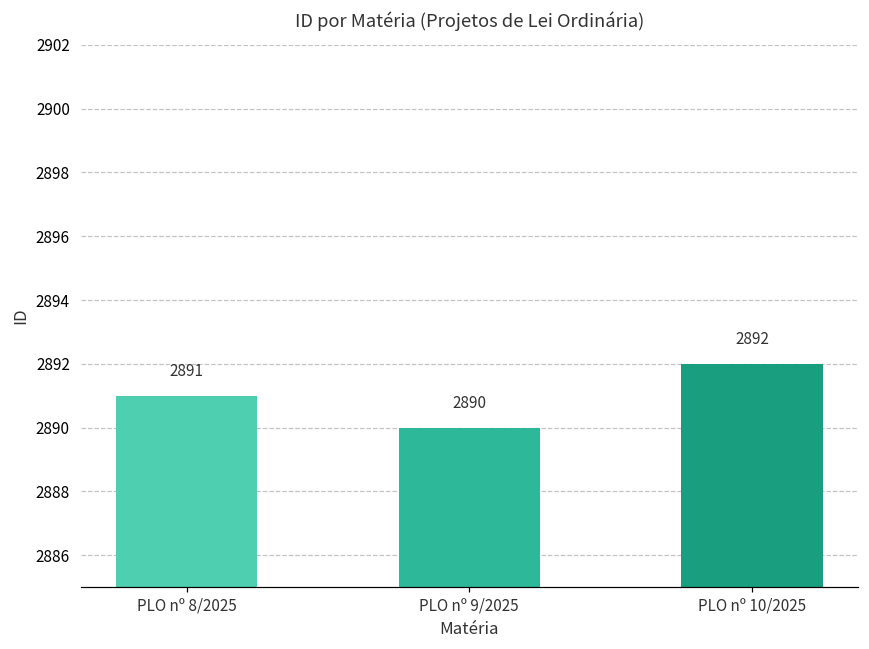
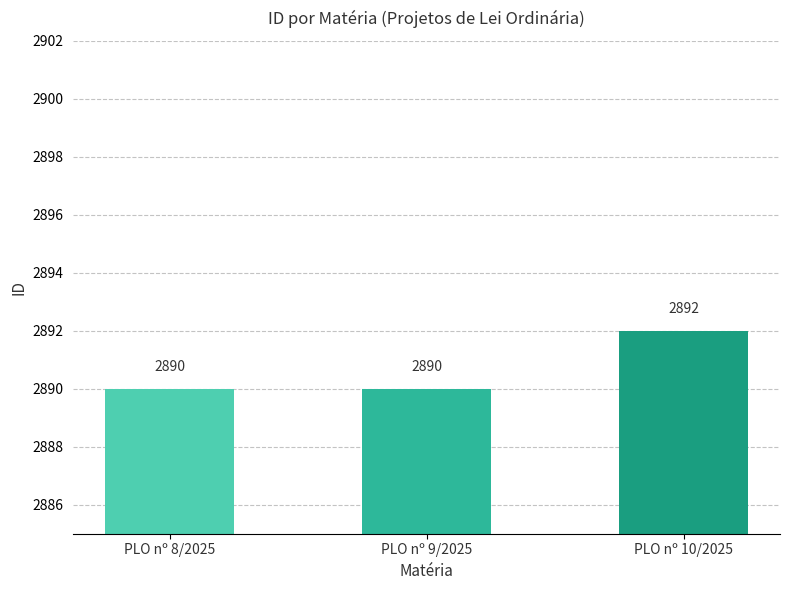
PLO nº 8/2025: 2891 -> 2890
